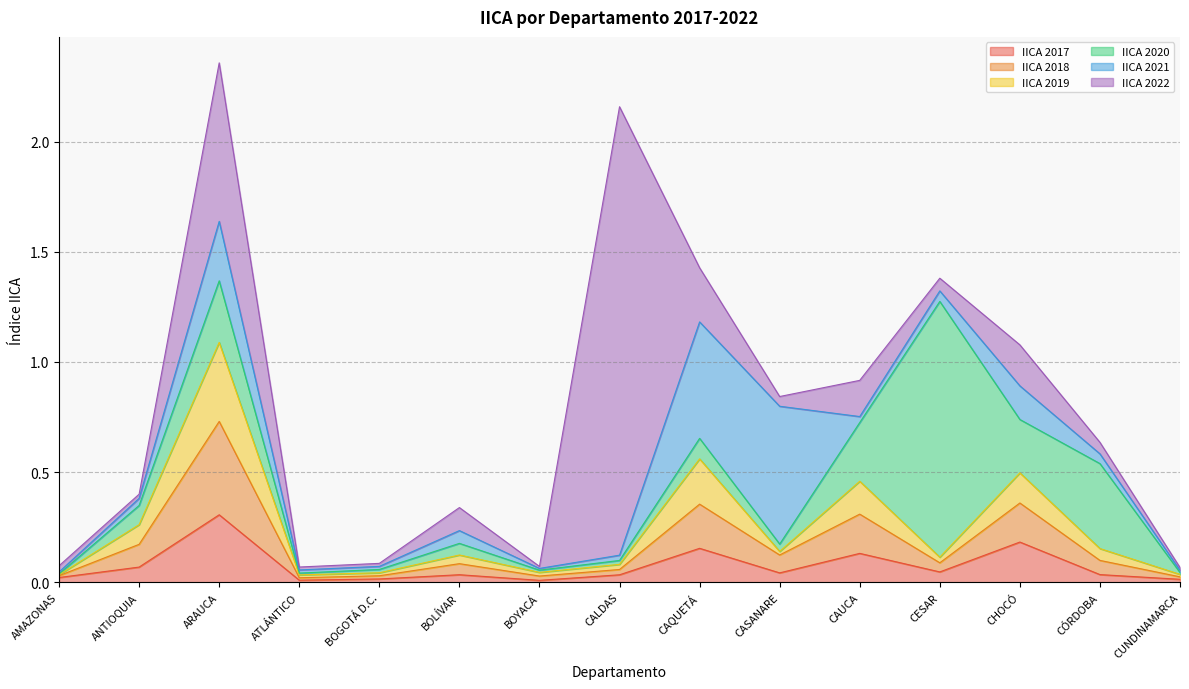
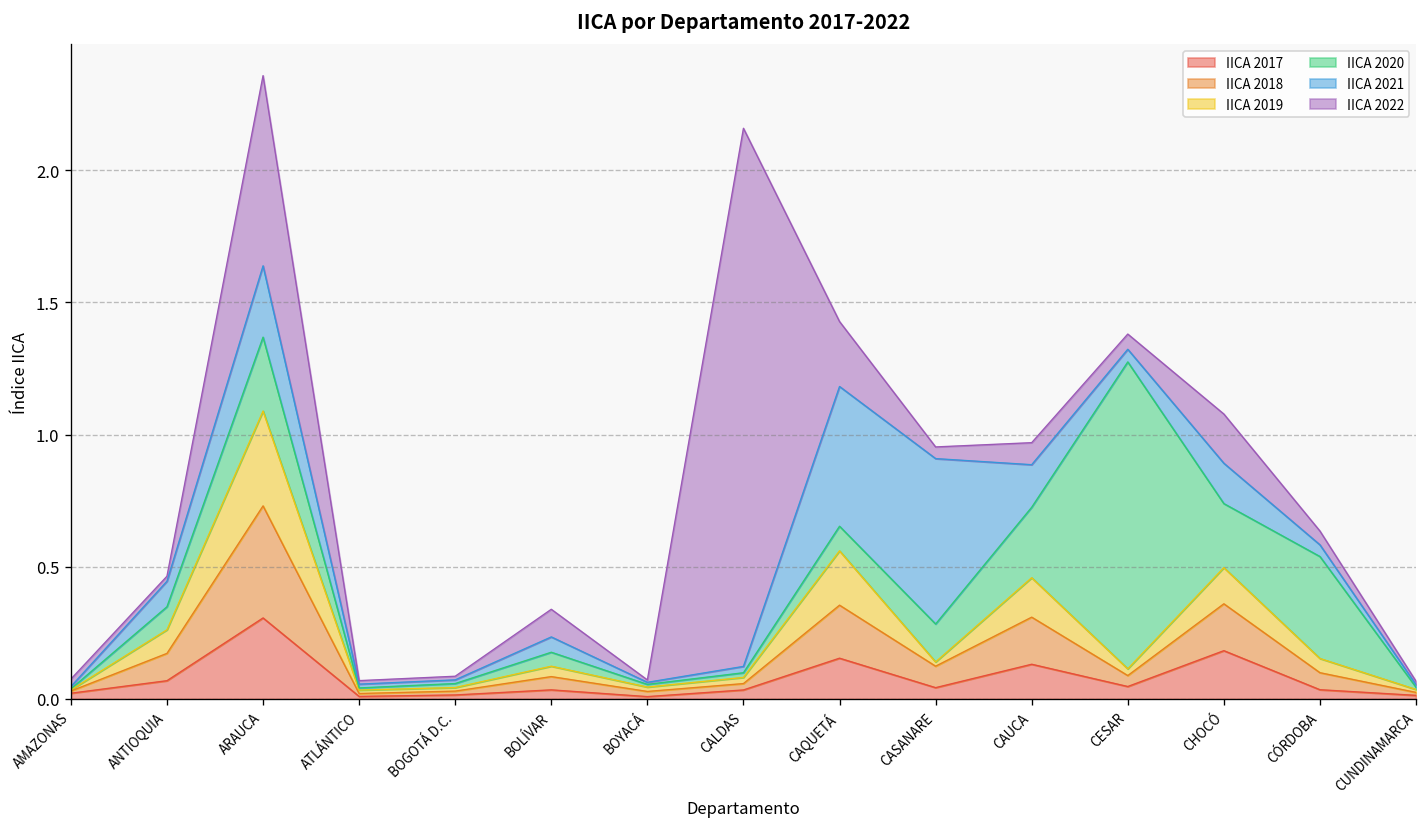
IICA 2021, ANTIOQUIA: 0.03 -> 0.10
IICA 2020, CASANARE: 0.03 -> 0.14
IICA 2021, CAUCA: 0.03 -> 0.16
IICA 2022, CAUCA: 0.16 -> 0.08
